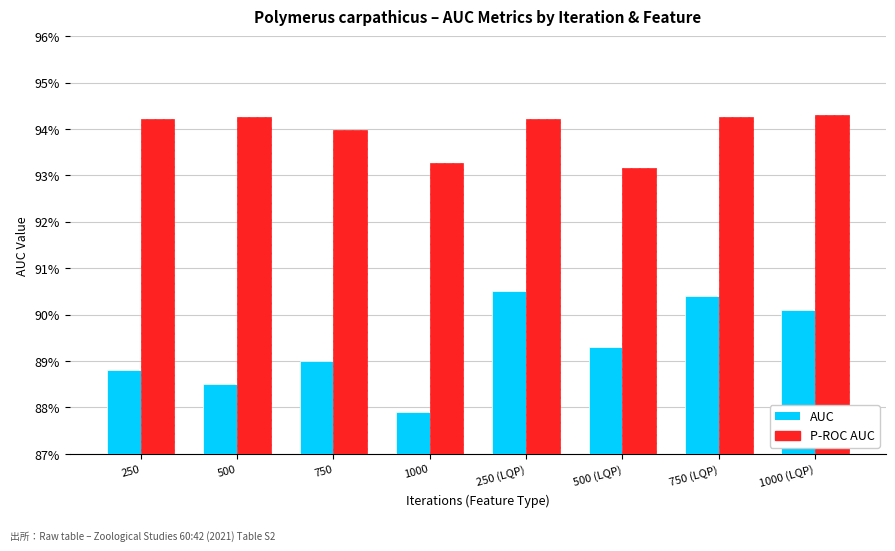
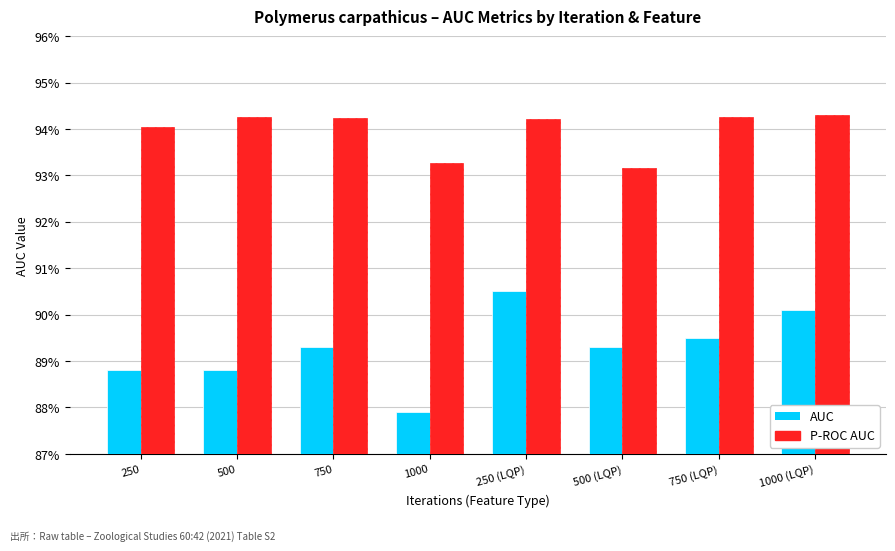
P-ROC AUC, 250: 94.2% -> 94.0%
AUC, 500: 88.5% -> 88.8%
AUC, 750: 89.0% -> 89.3%
P-ROC AUC, 750: 94.0% -> 94.2%
AUC, 750 (LQP): 90.4% -> 89.5%
